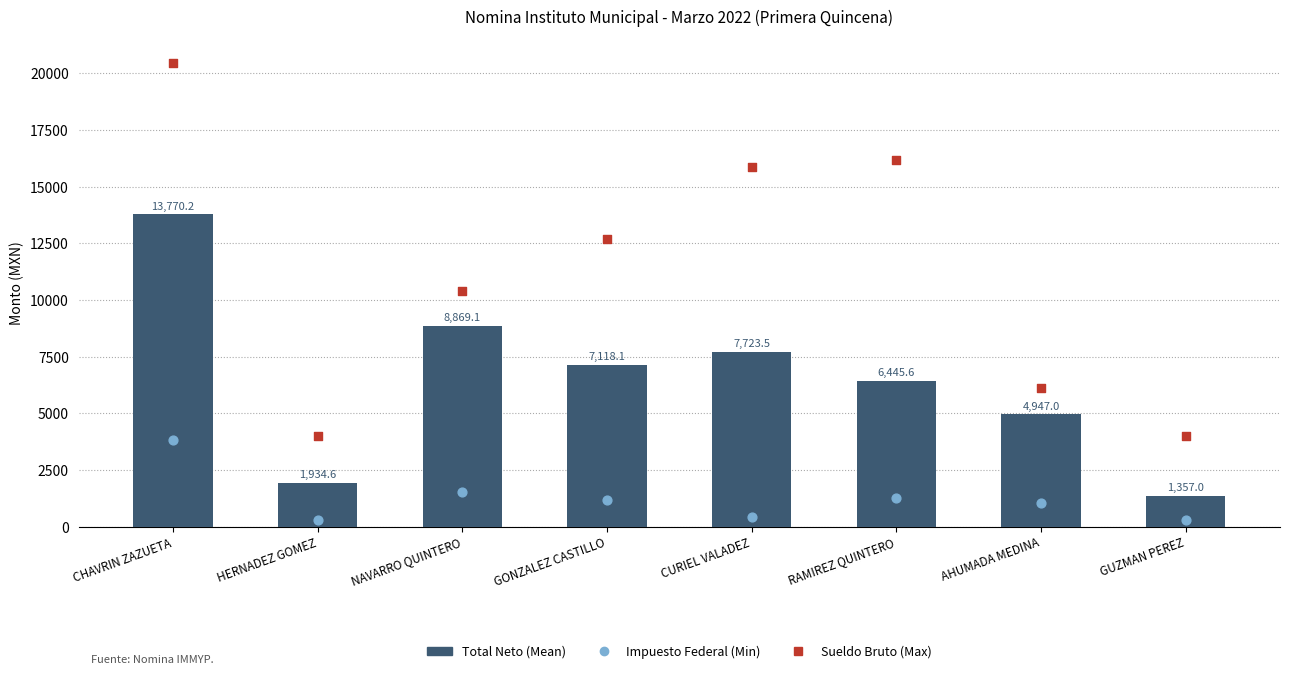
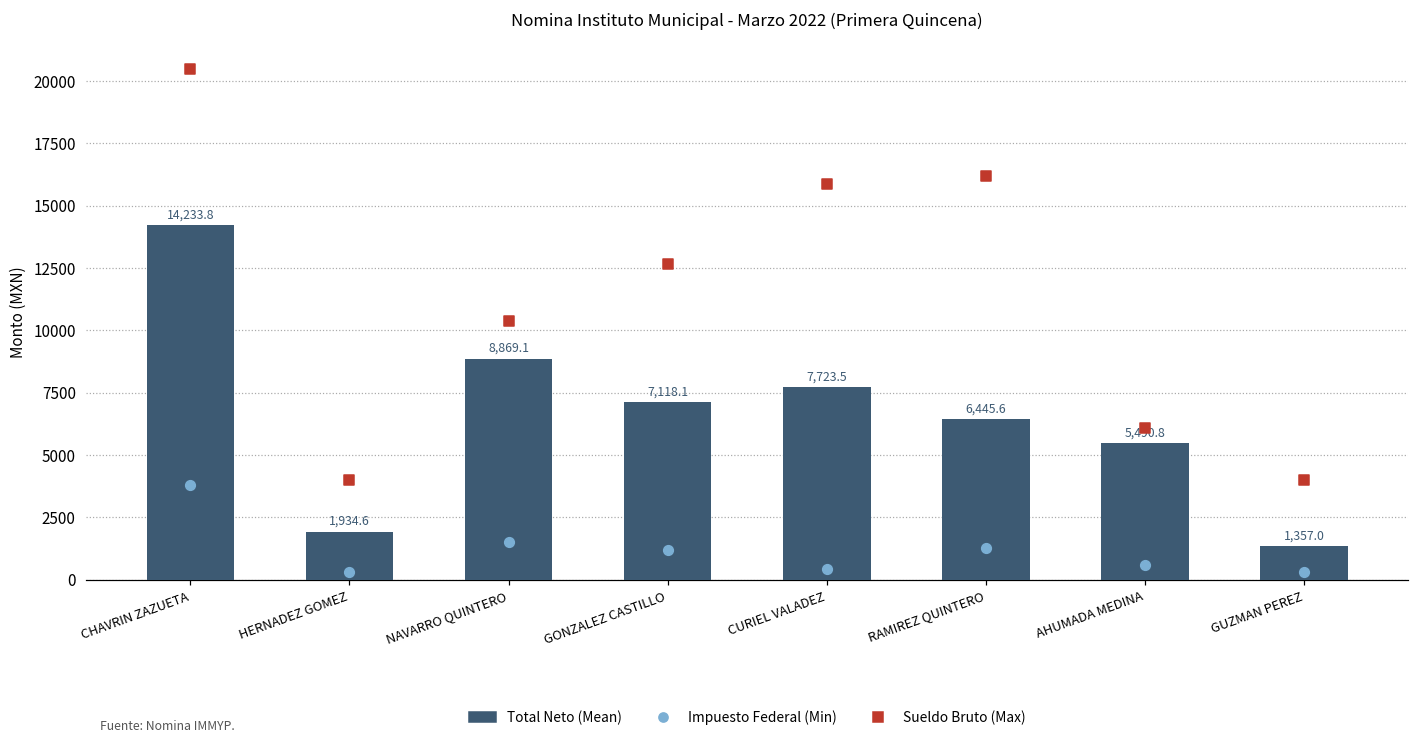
Total Neto (Mean), CHAVRIN ZAZUETA: 13,770.2 -> 14,233.8
Impuesto Federal (Min), AHUMADA MEDINA: 1100 -> 600
Total Neto (Mean), AHUMADA MEDINA: 4,947.0 -> 5,490.8
